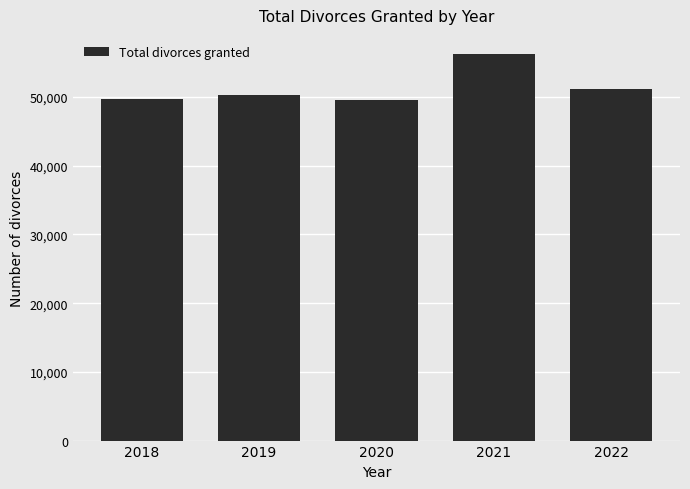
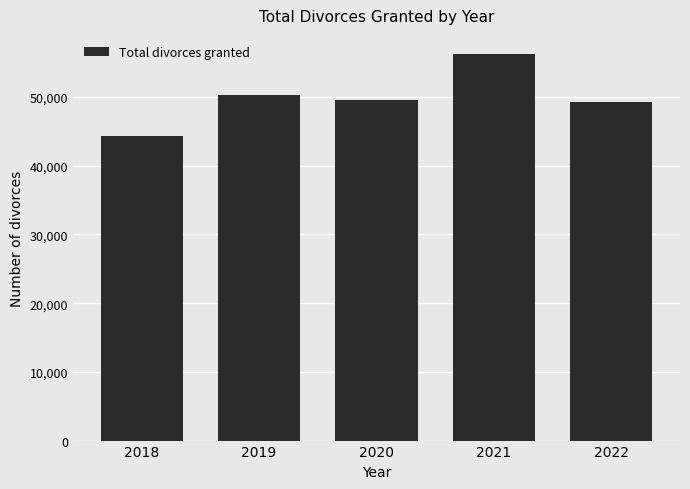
2018: 50,000 -> 44,000
2022: 51,000 -> 49,000
